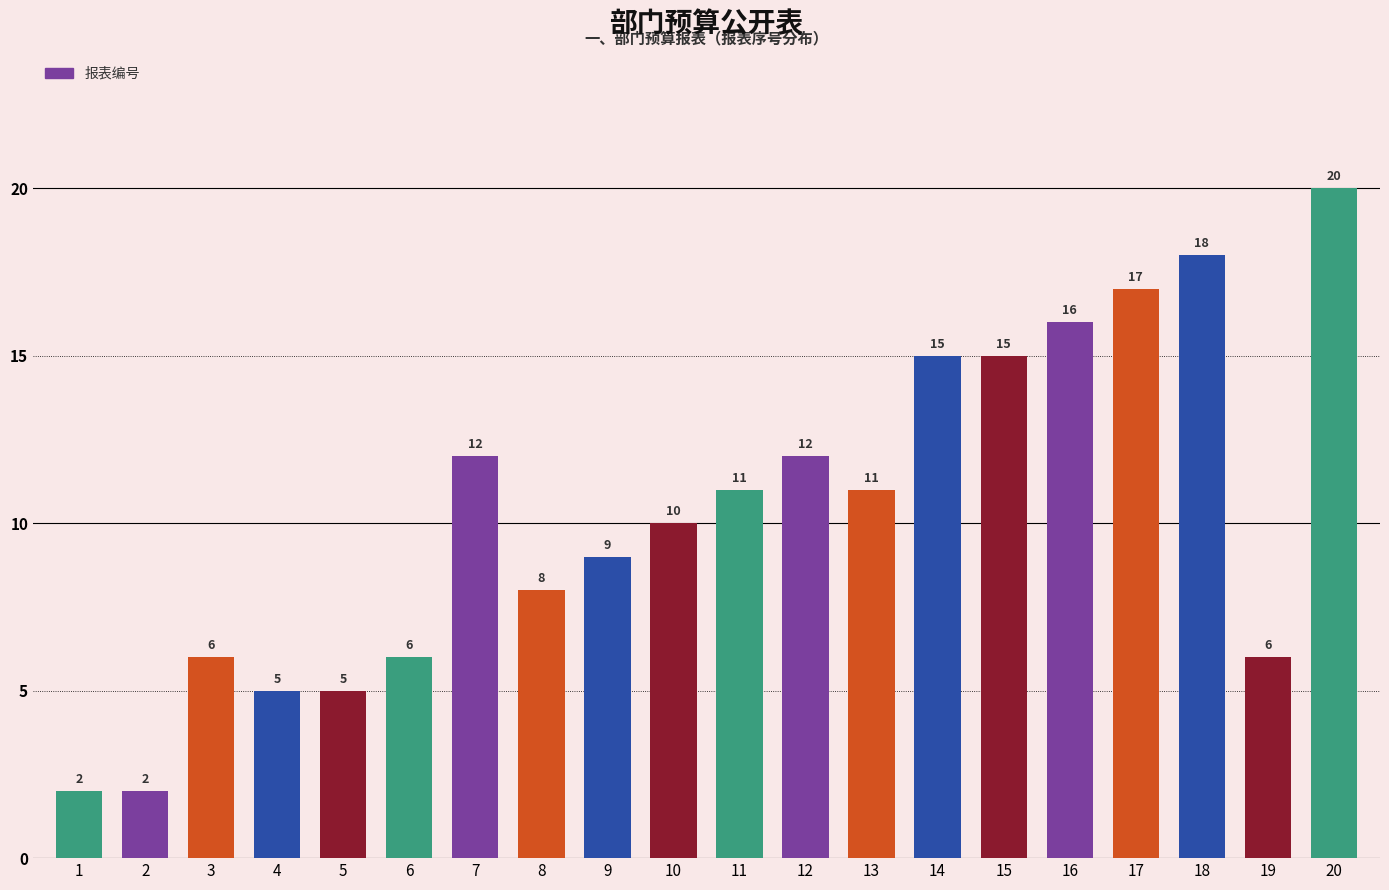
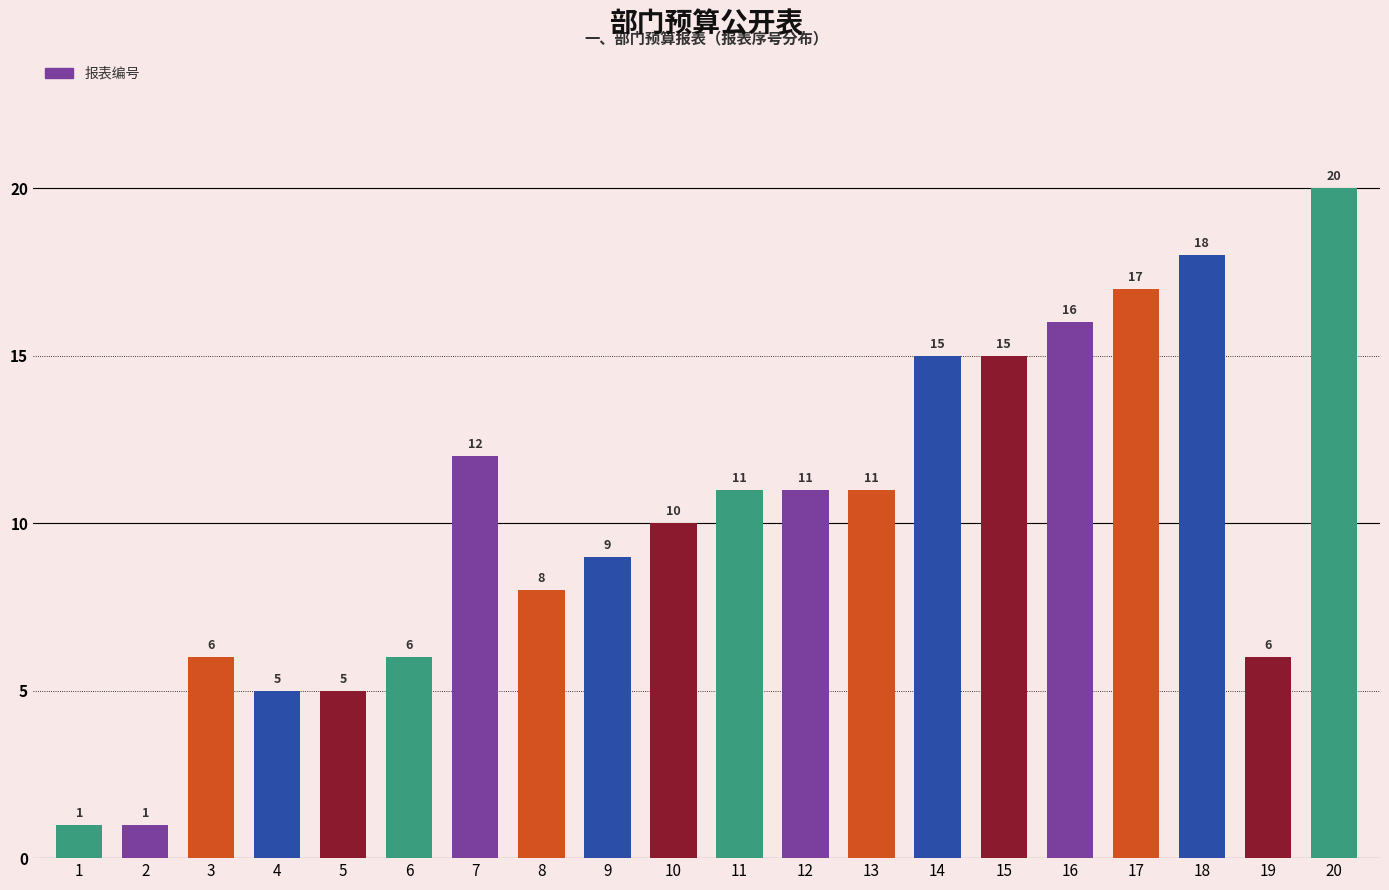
1: 2 -> 1
2: 2 -> 1
12: 12 -> 11
